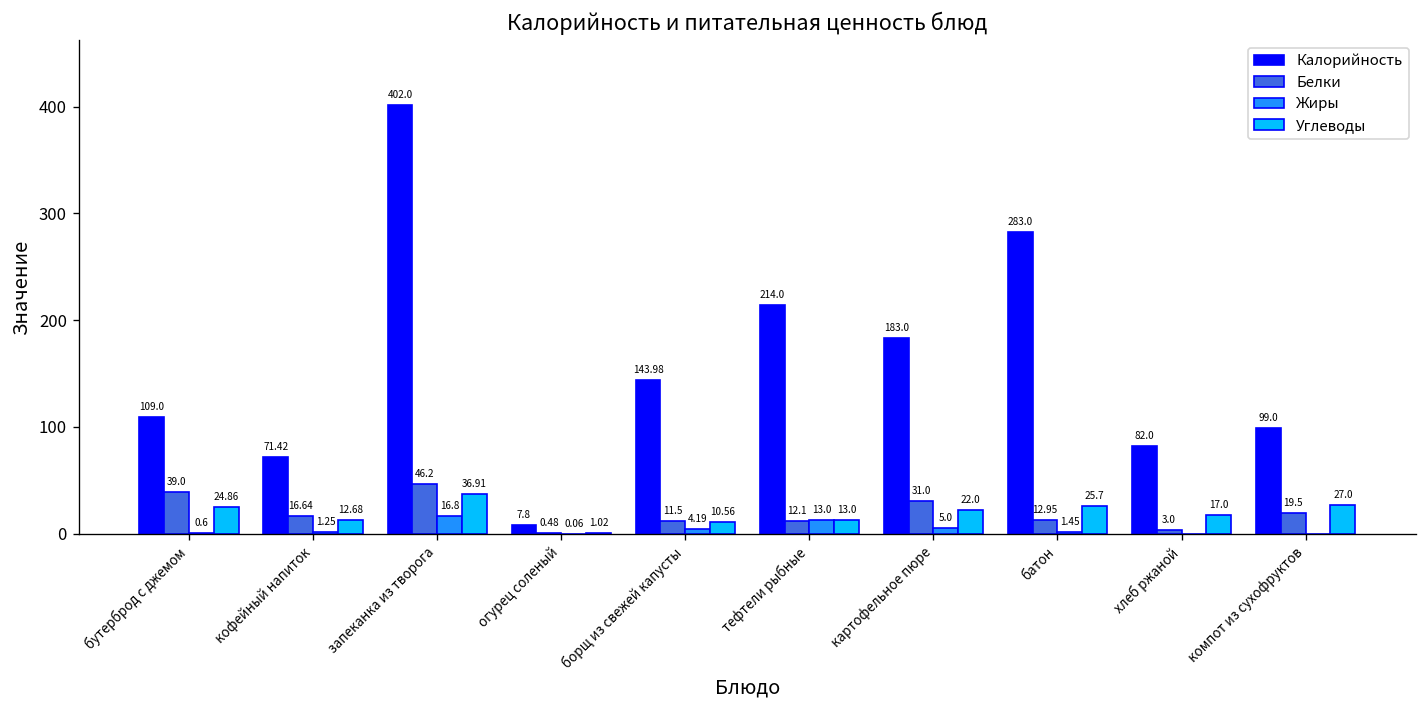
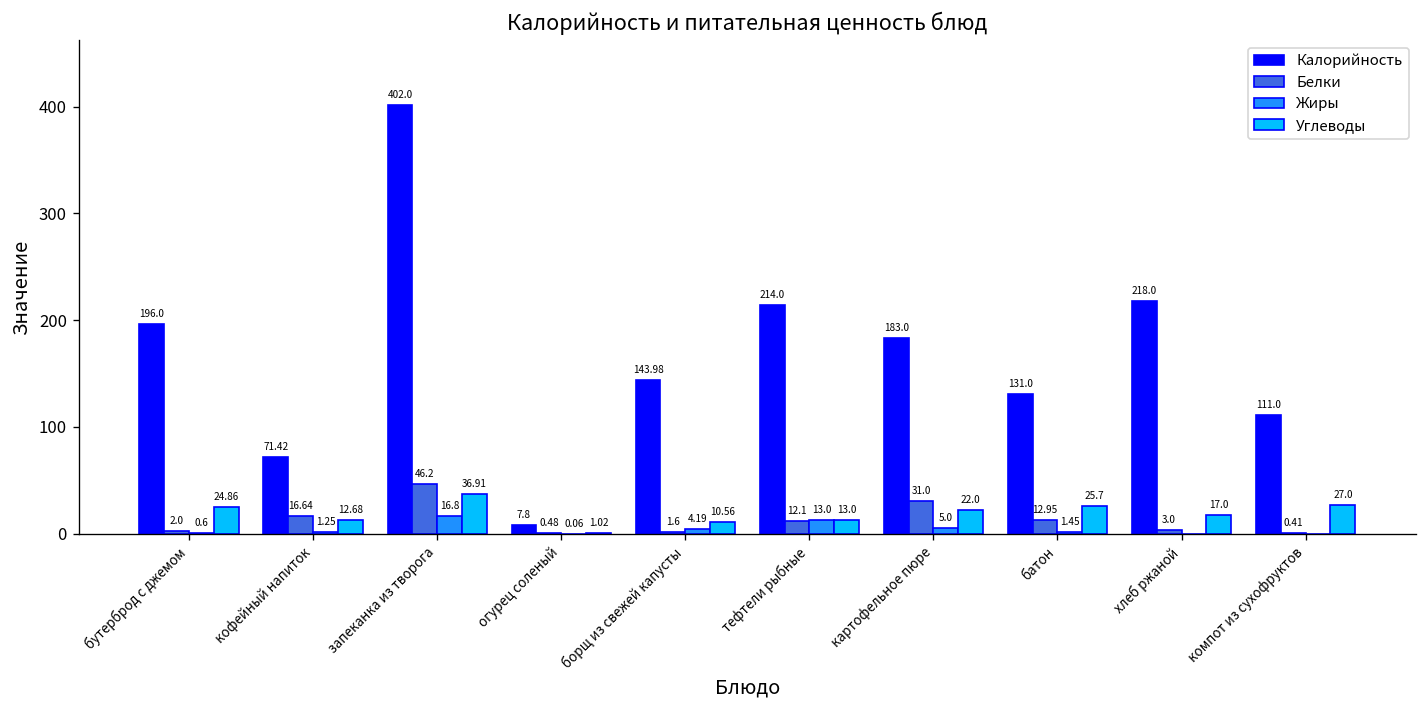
Калорийность, бутерброд с джемом: 109.0 -> 196.0
Белки, бутерброд с джемом: 39.0 -> 2.0
Белки, борщ из свежей капусты: 11.5 -> 1.6
Калорийность, батон: 283.0 -> 131.0
Калорийность, хлеб ржаной: 82.0 -> 218.0
Калорийность, компот из сухофруктов: 99.0 -> 111.0
Белки, компот из сухофруктов: 19.5 -> 0.41
